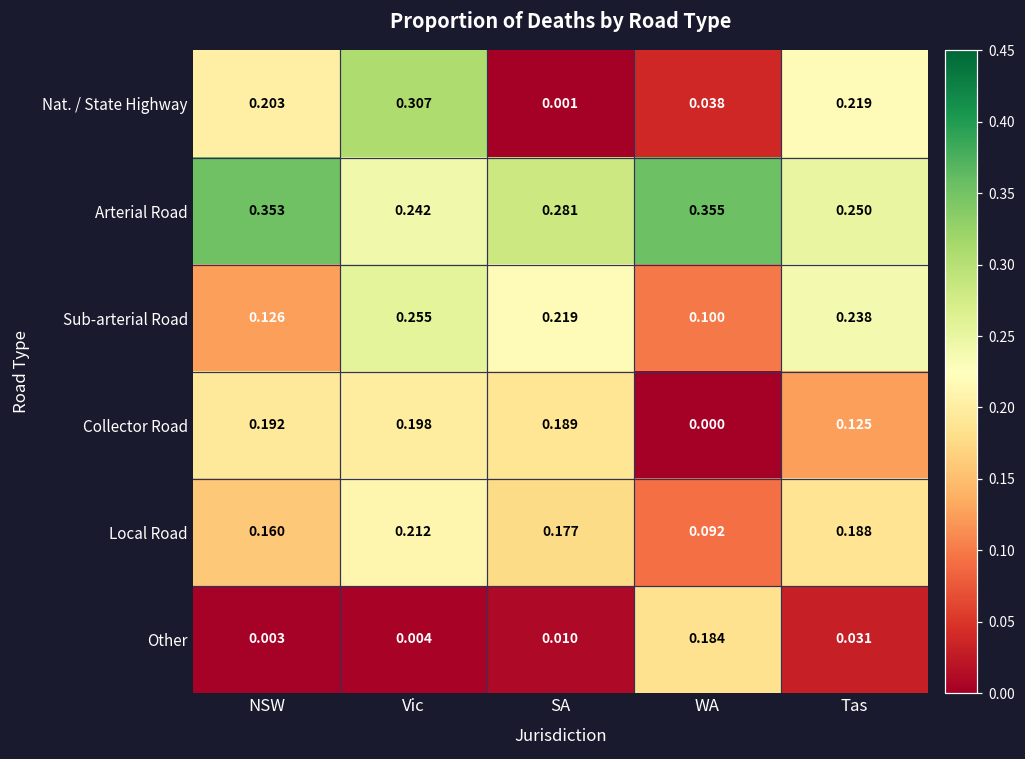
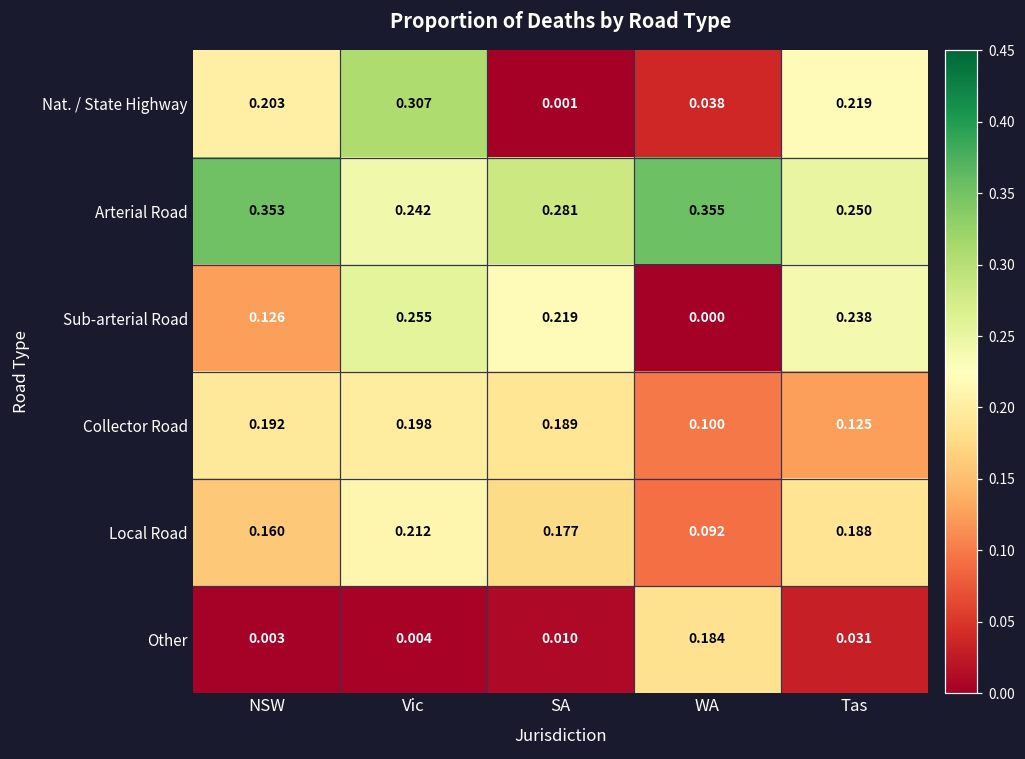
Sub-arterial Road, WA: 0.100 -> 0.000
Collector Road, WA: 0.000 -> 0.100
